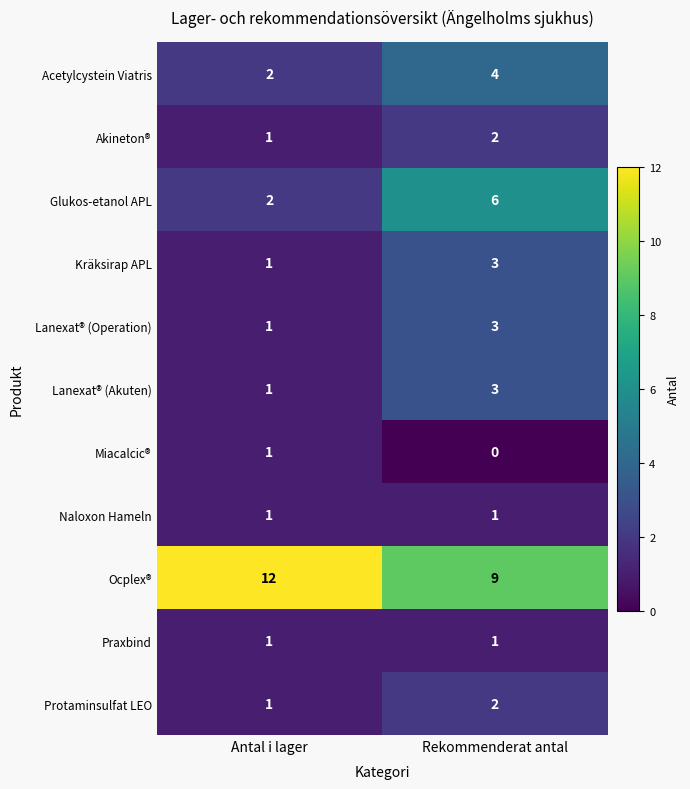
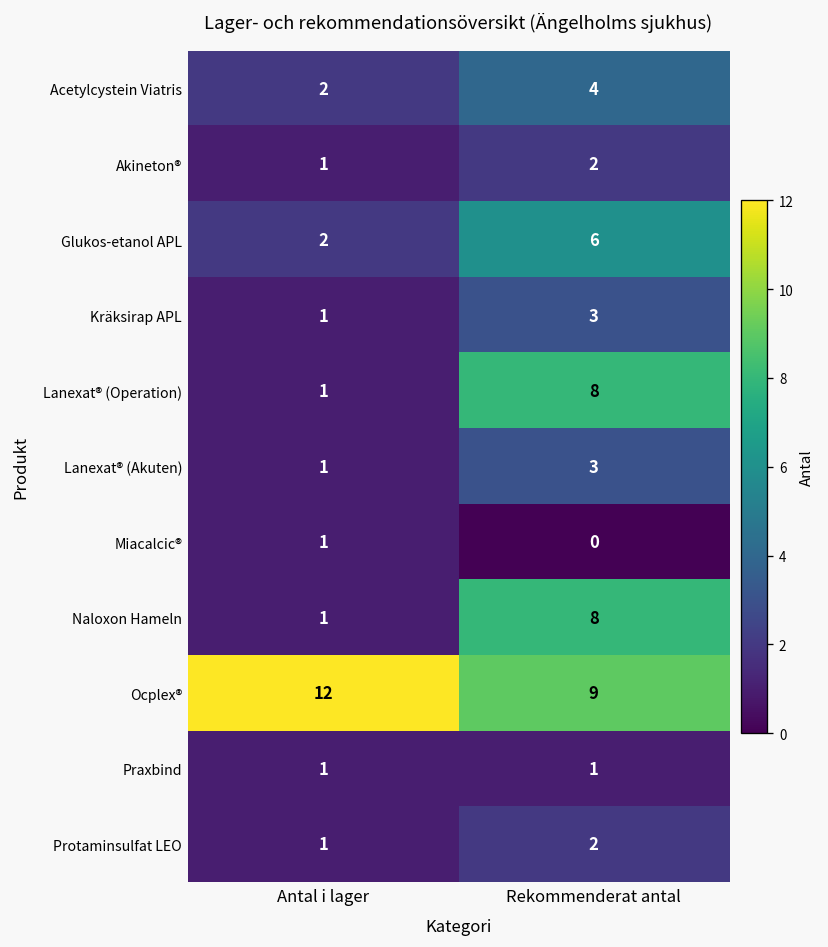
Lanexat® (Operation), Rekommenderat antal: 3 -> 8
Naloxon Hameln, Rekommenderat antal: 1 -> 8
